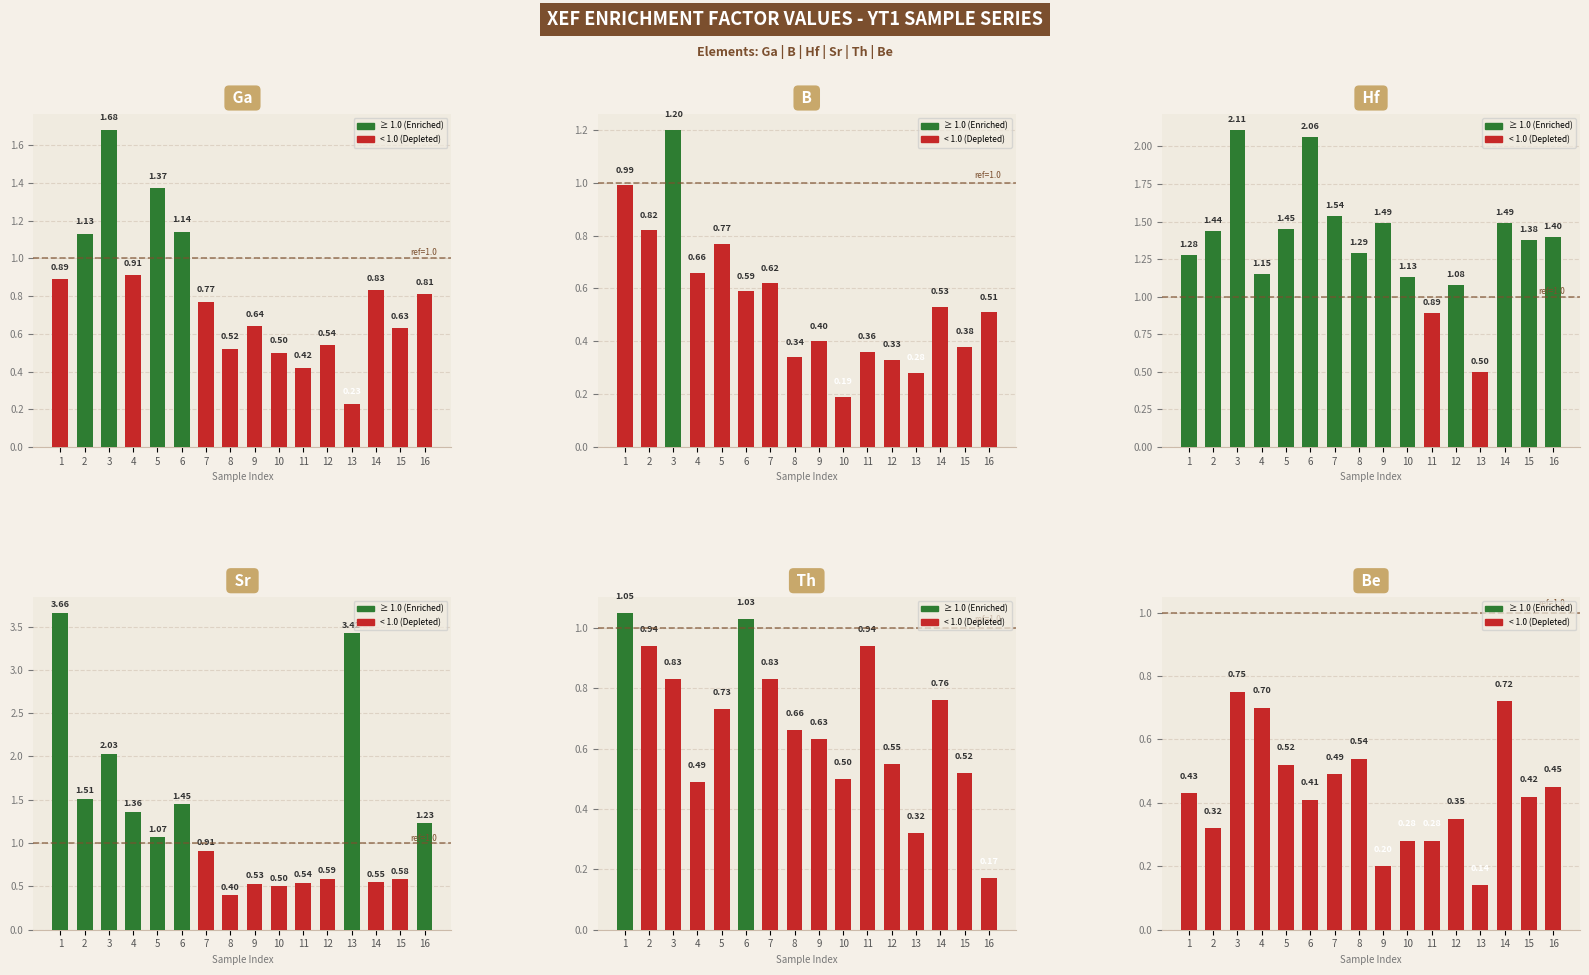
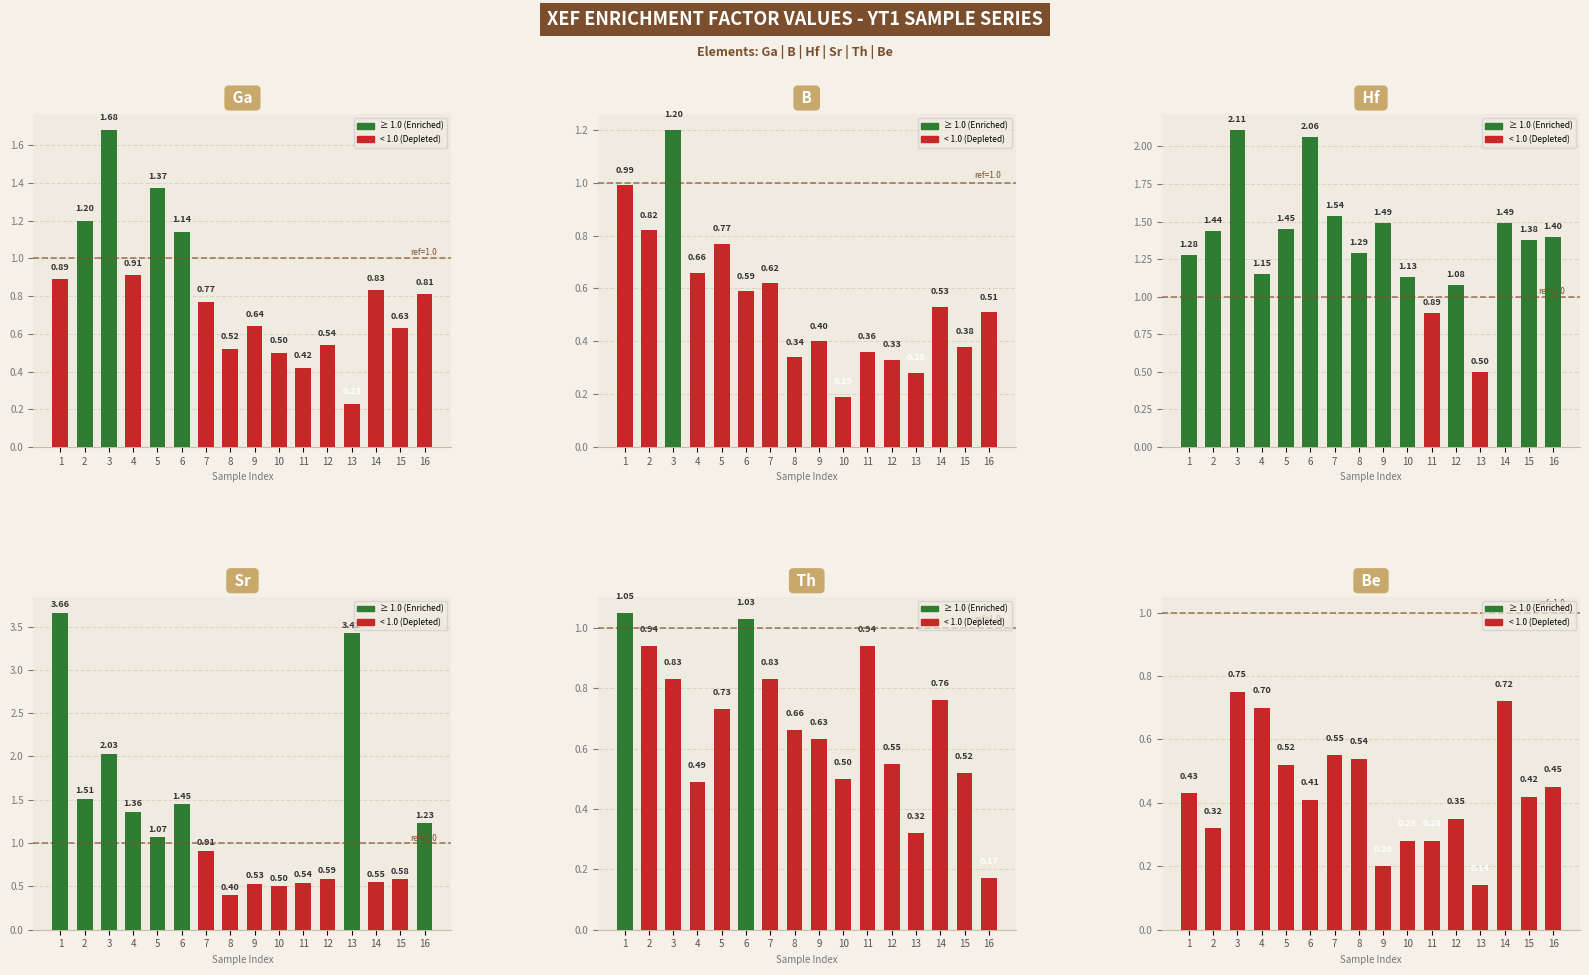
Ga, 2: 1.13 -> 1.20
Be, 7: 0.49 -> 0.55
